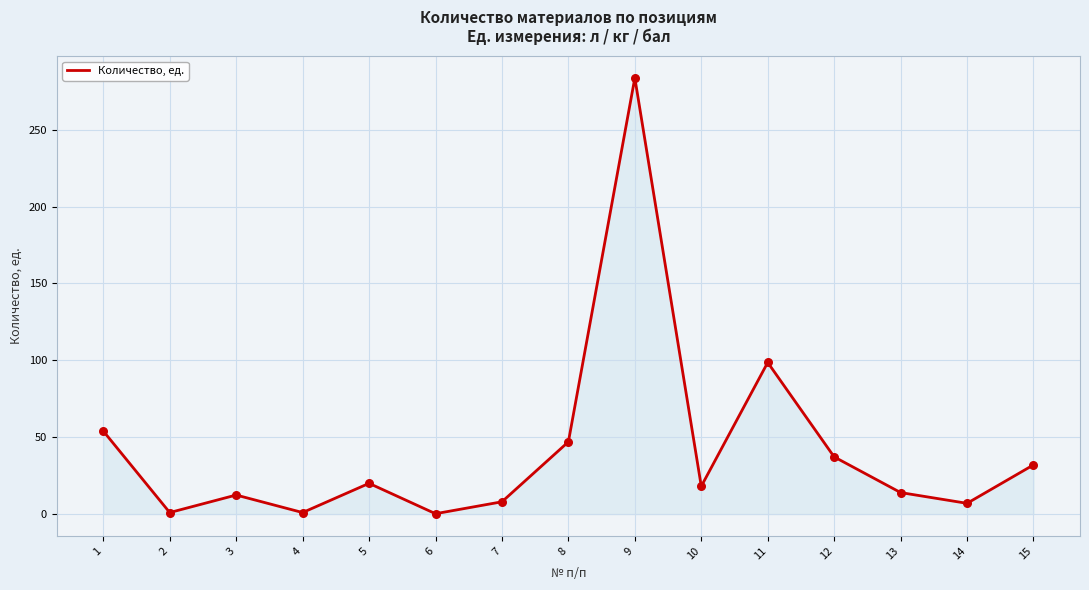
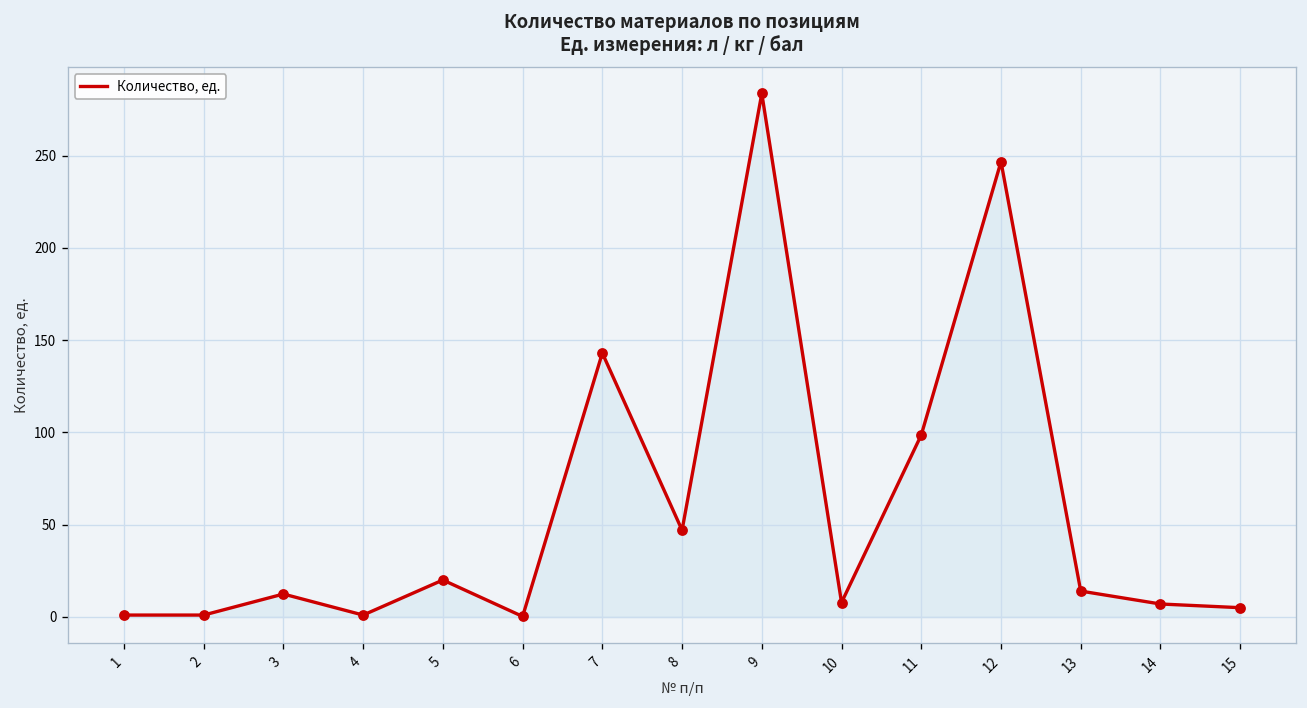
1: 54 -> 1
7: 8 -> 143
10: 18 -> 8
12: 37 -> 247
15: 32 -> 5
